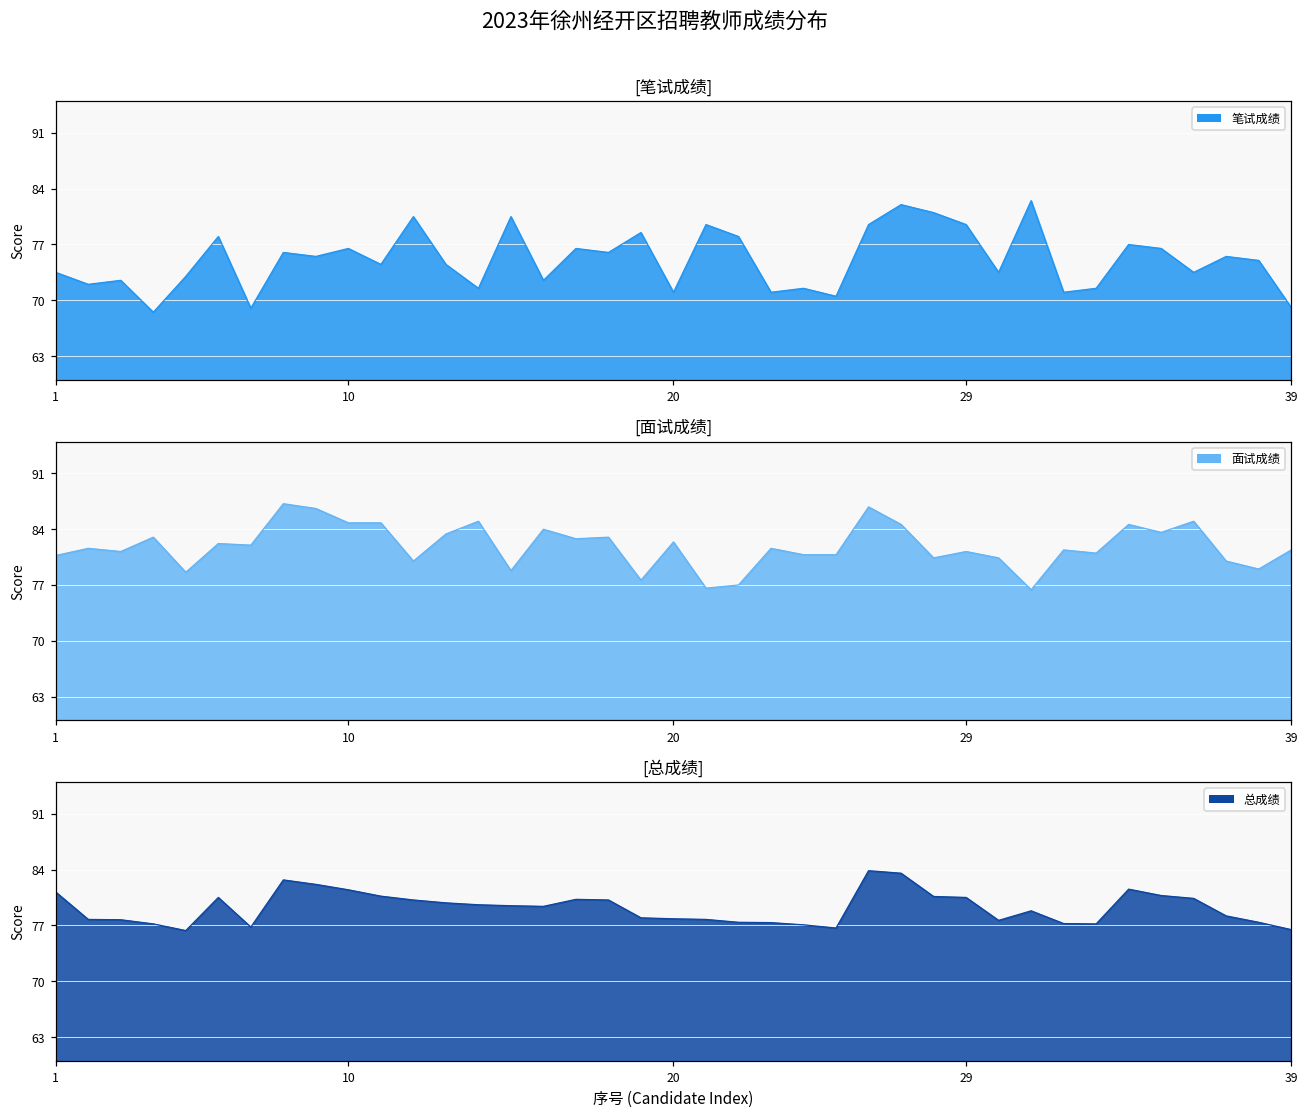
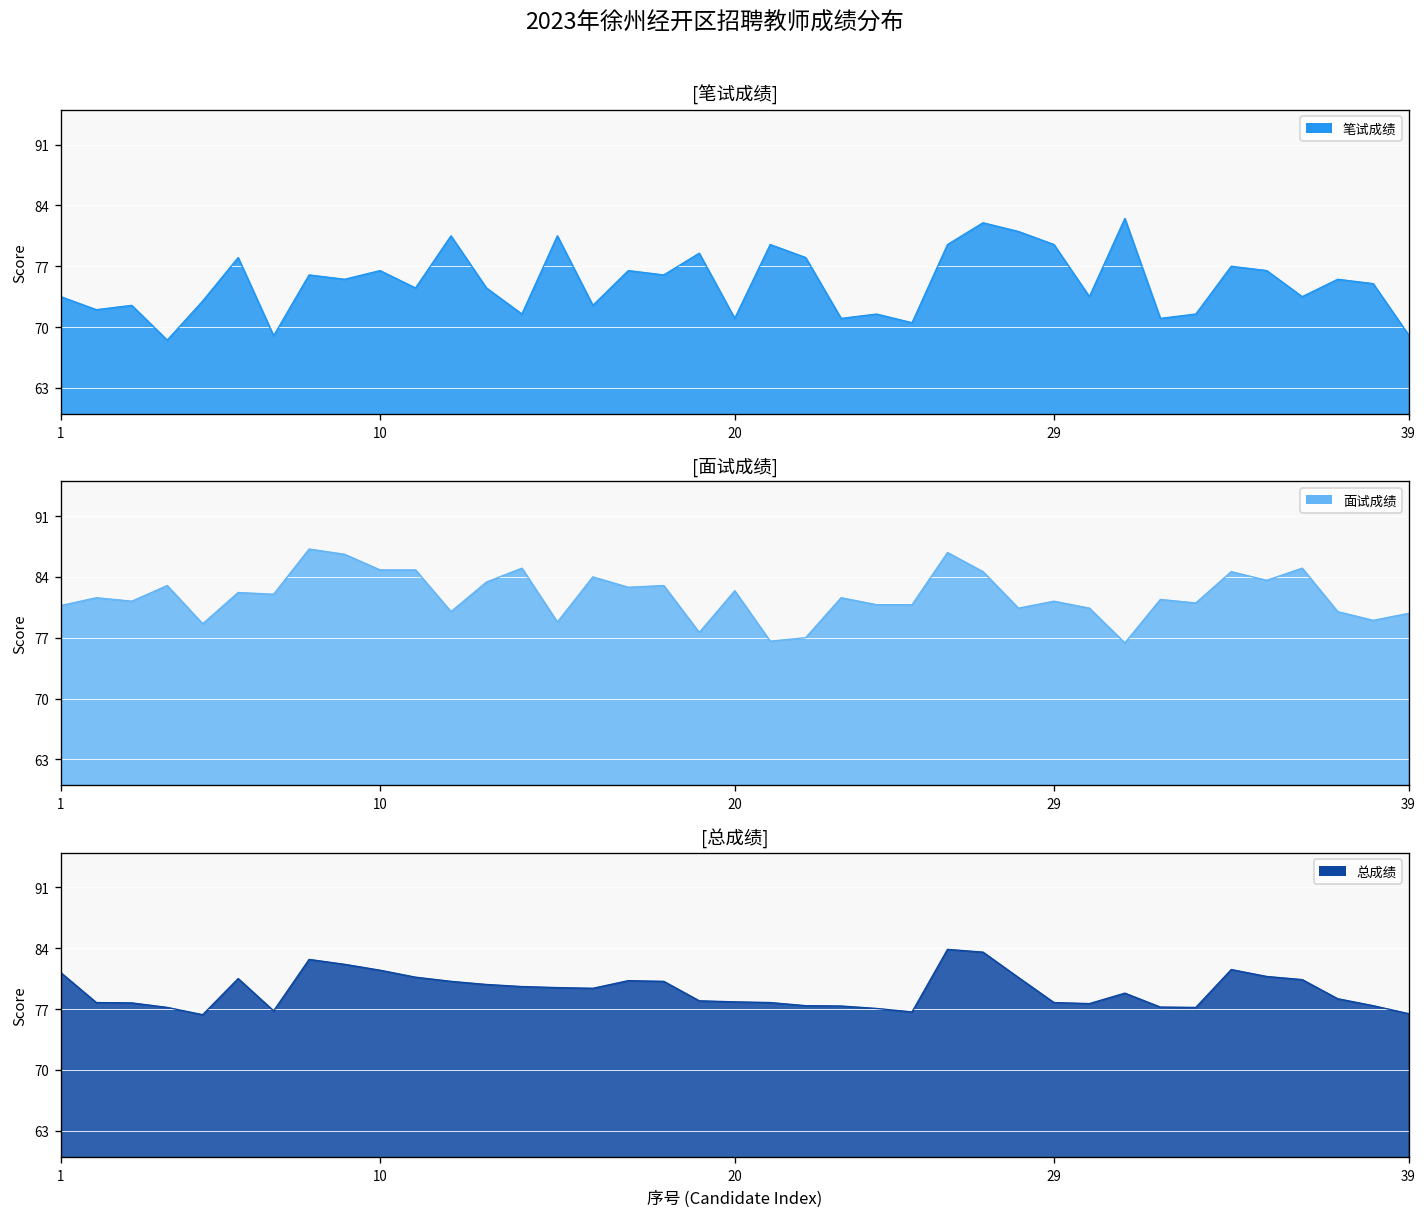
[面试成绩], 39: 81 -> 80
[总成绩], 29: 81 -> 78
